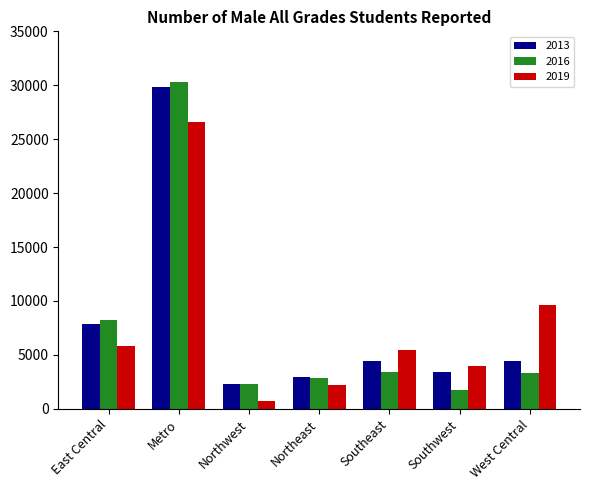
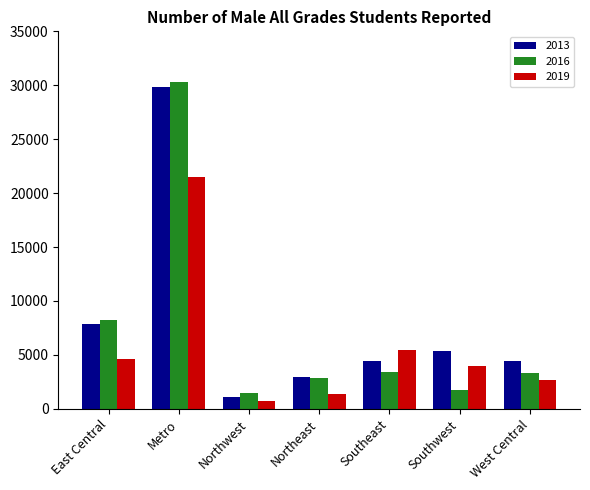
2019, East Central: 5800 -> 4600
2019, Metro: 26600 -> 21500
2013, Northwest: 2300 -> 1100
2016, Northwest: 2400 -> 1500
2019, Northeast: 2200 -> 1400
2013, Southwest: 3400 -> 5400
2019, West Central: 9600 -> 2700
